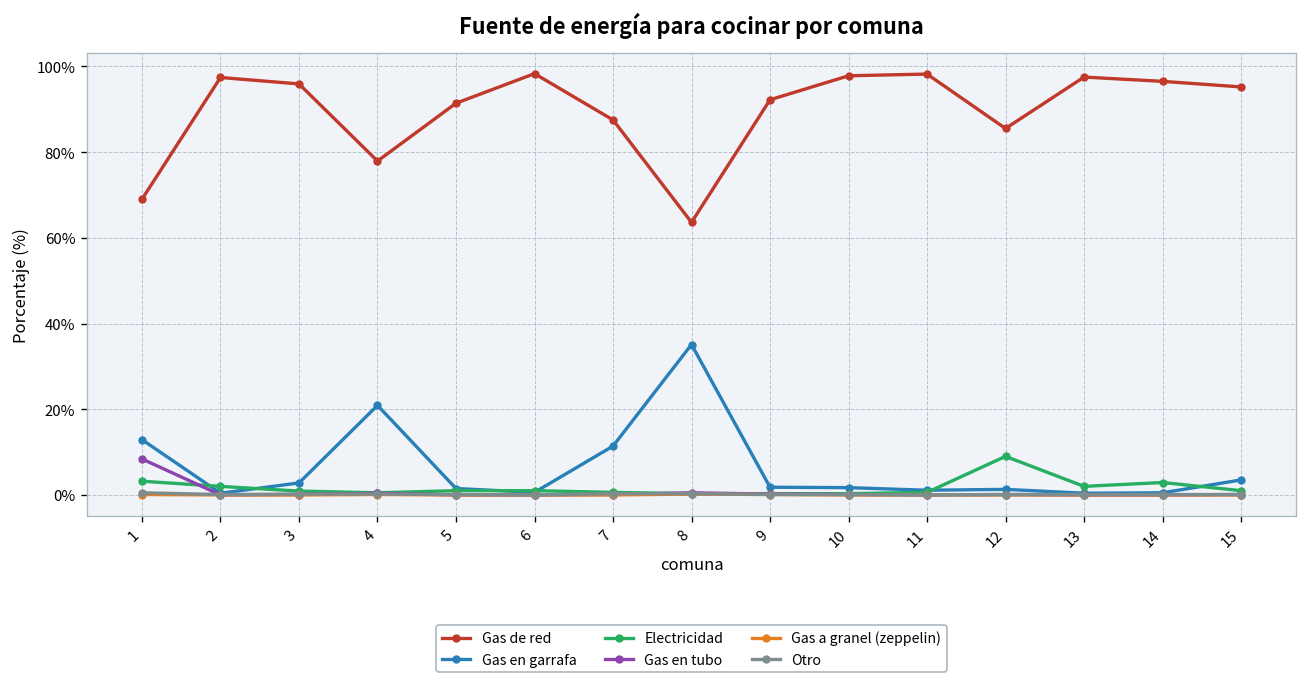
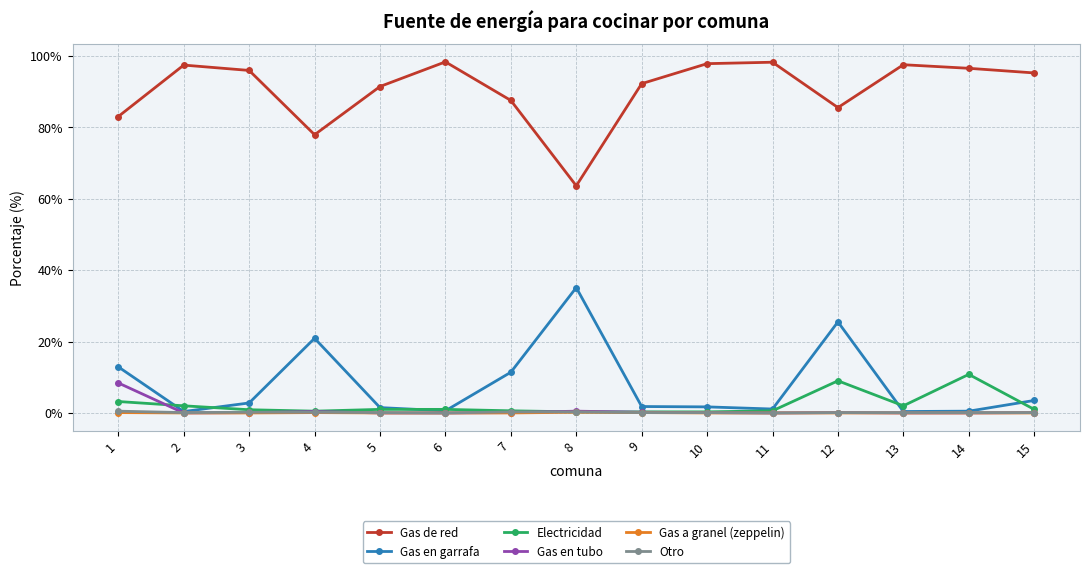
Gas de red, 1: 69% -> 83%
Gas en garrafa, 12: 1% -> 26%
Electricidad, 14: 3% -> 11%
